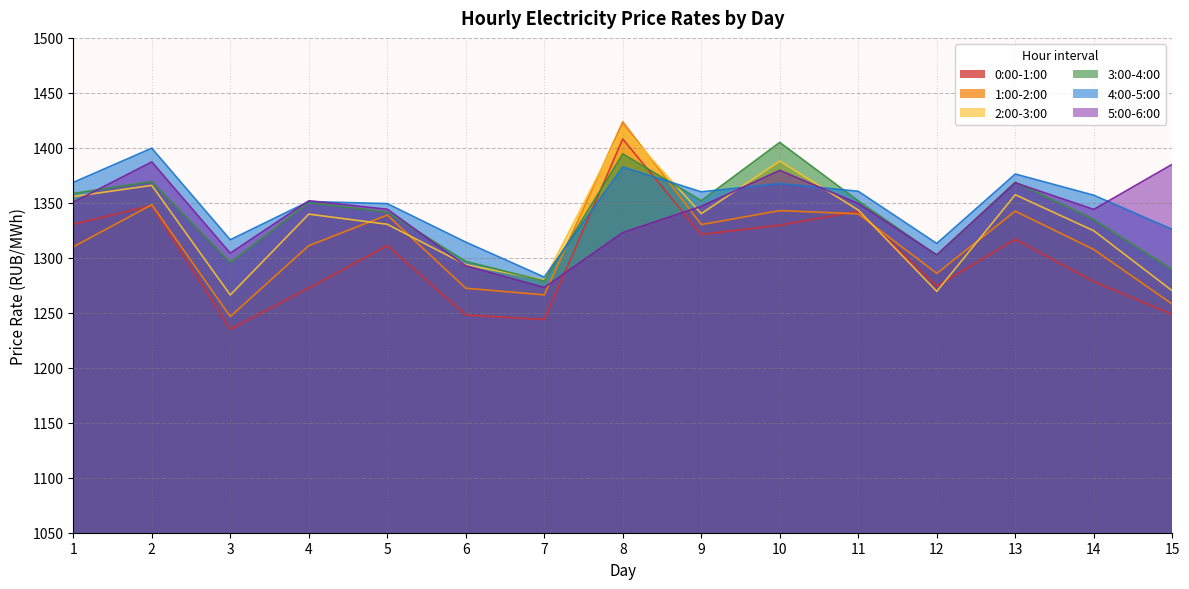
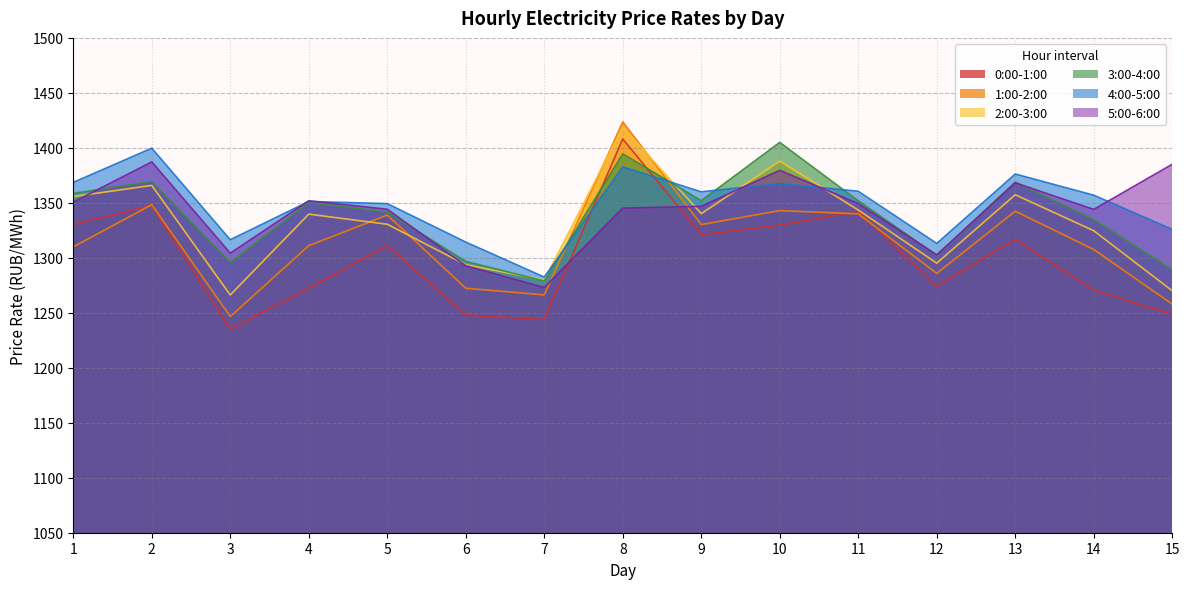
5:00-6:00, 8: 1323 -> 1345
2:00-3:00, 12: 1269 -> 1295
0:00-1:00, 14: 1278 -> 1271
